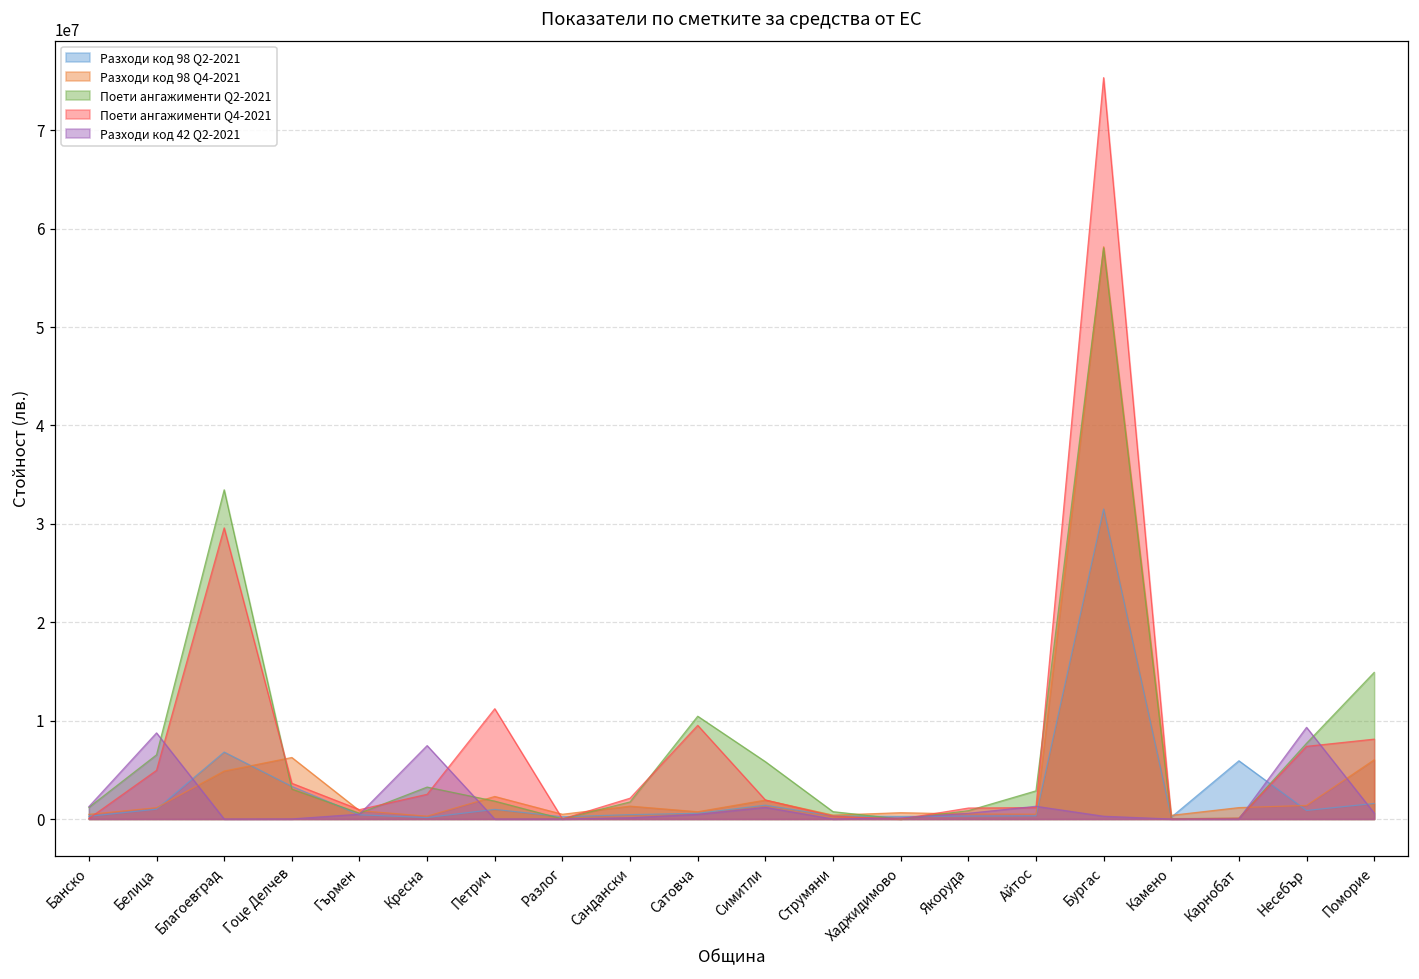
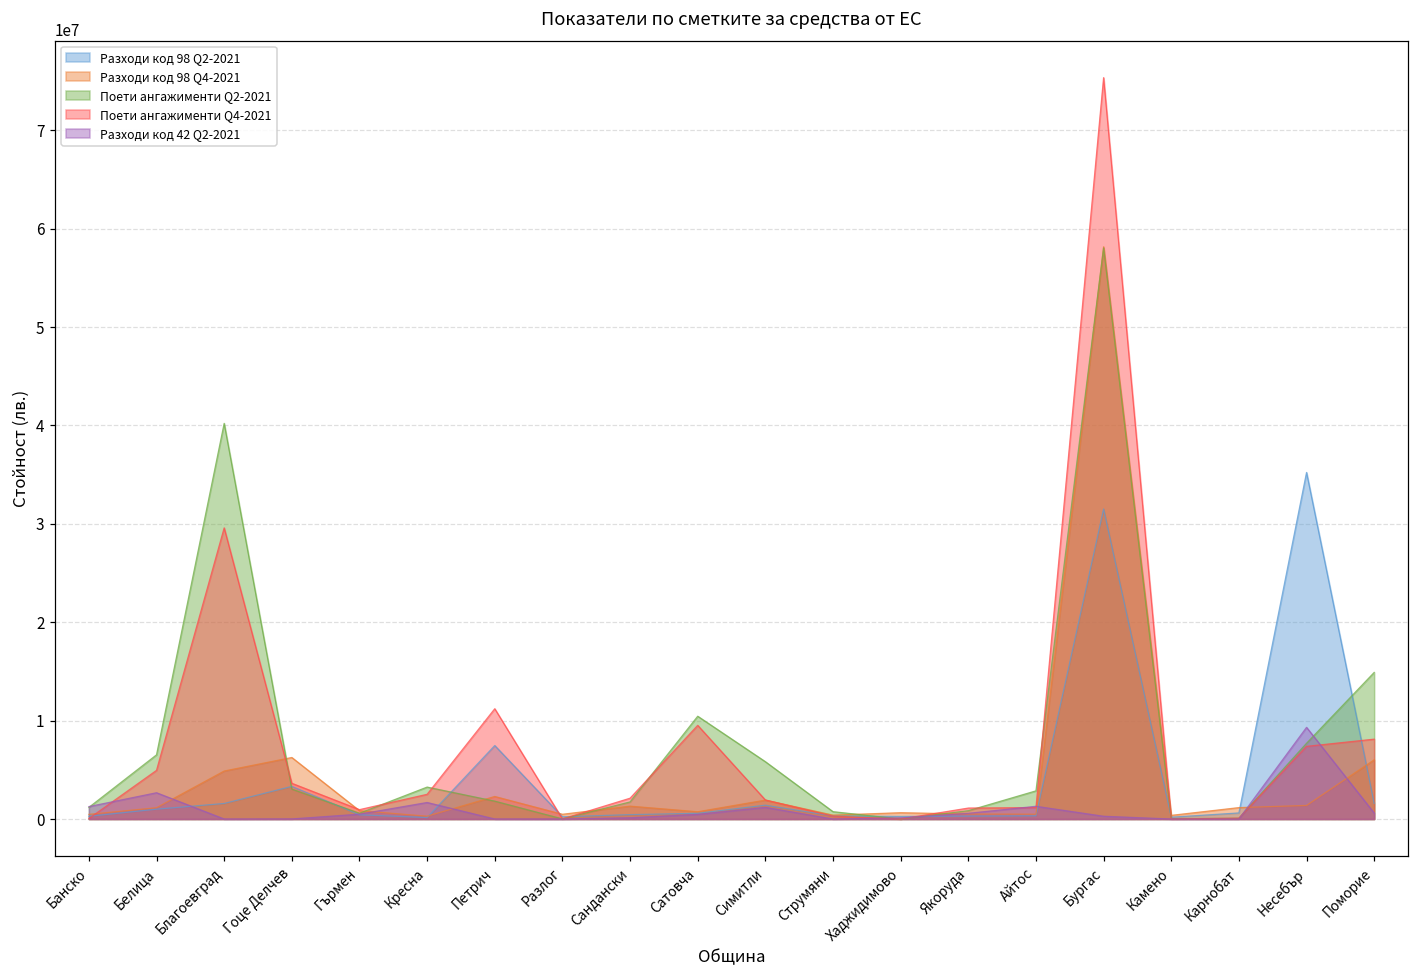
Разходи код 42 Q2-2021, Белица: 9000000 -> 3000000
Разходи код 98 Q2-2021, Благоевград: 7000000 -> 2000000
Поети ангажименти Q2-2021, Благоевград: 33000000 -> 40000000
Разходи код 42 Q2-2021, Кресна: 7000000 -> 2000000
Разходи код 98 Q2-2021, Петрич: 1000000 -> 7000000
Разходи код 98 Q2-2021, Карнобат: 6000000 -> 1000000
Разходи код 98 Q2-2021, Несебър: 1000000 -> 35000000
